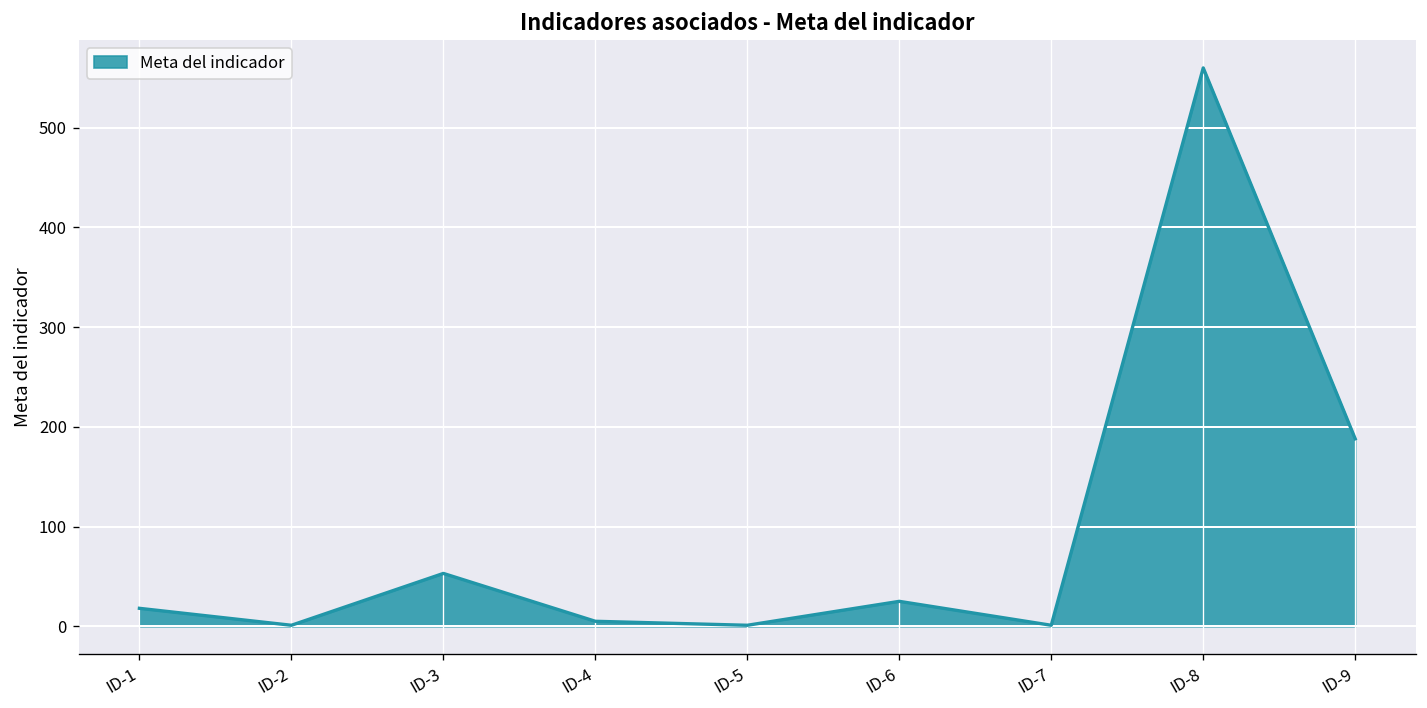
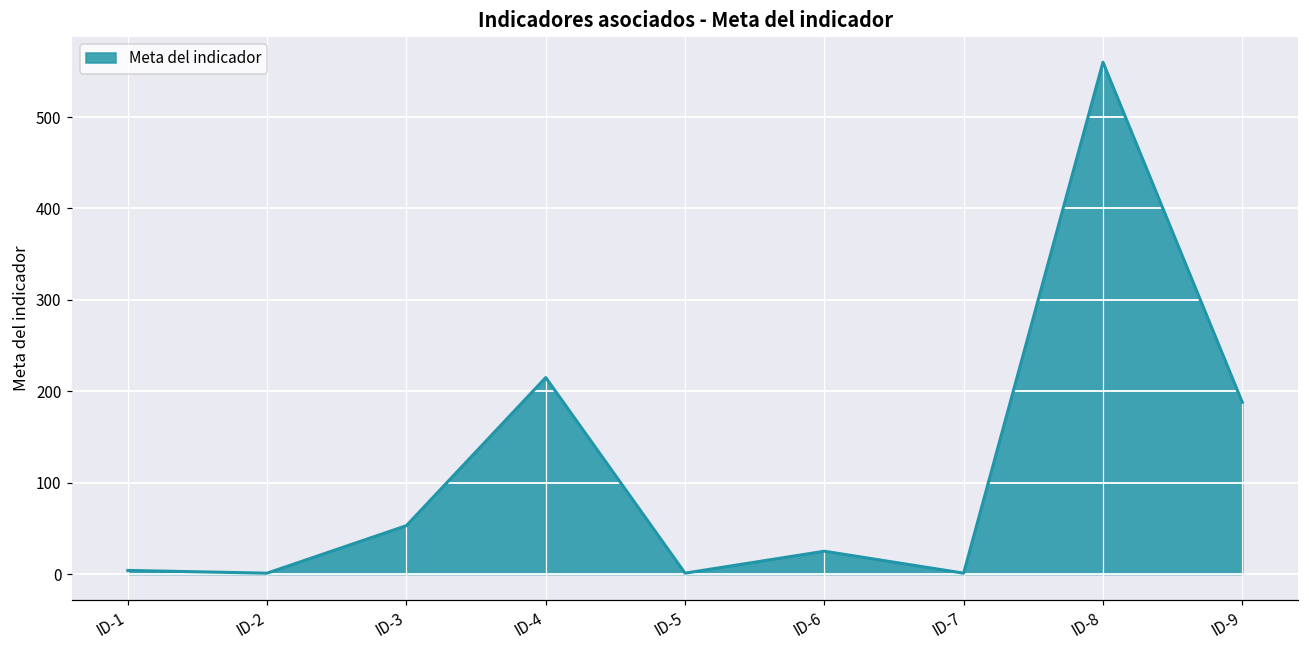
ID-1: 20 -> 0
ID-4: 10 -> 220
